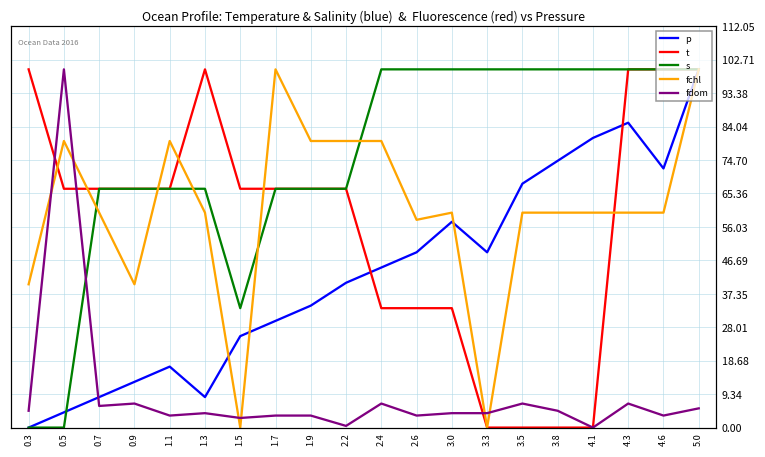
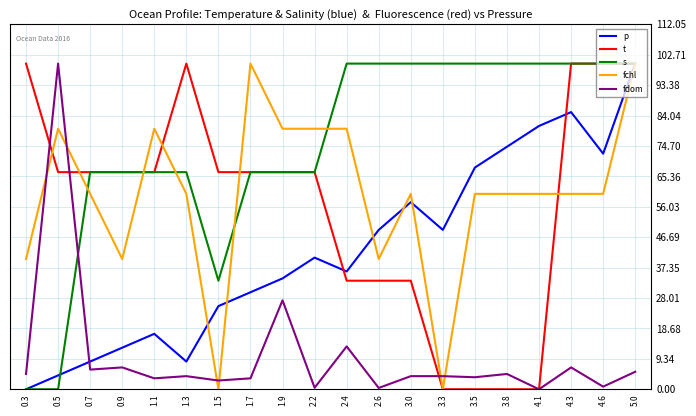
fdom, 1.9: 3 -> 27
p, 2.4: 45 -> 36
fdom, 2.4: 7 -> 13
fchl, 2.6: 58 -> 40
fdom, 2.6: 3 -> 0
fdom, 3.5: 7 -> 4
fdom, 4.6: 3 -> 1
